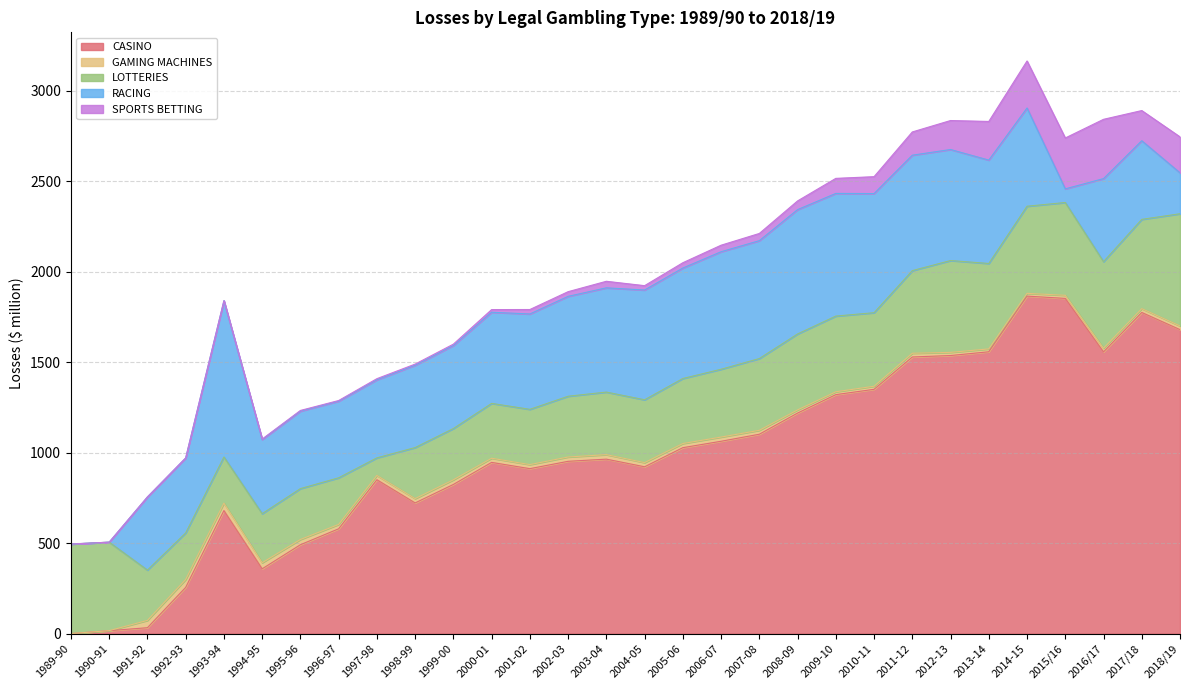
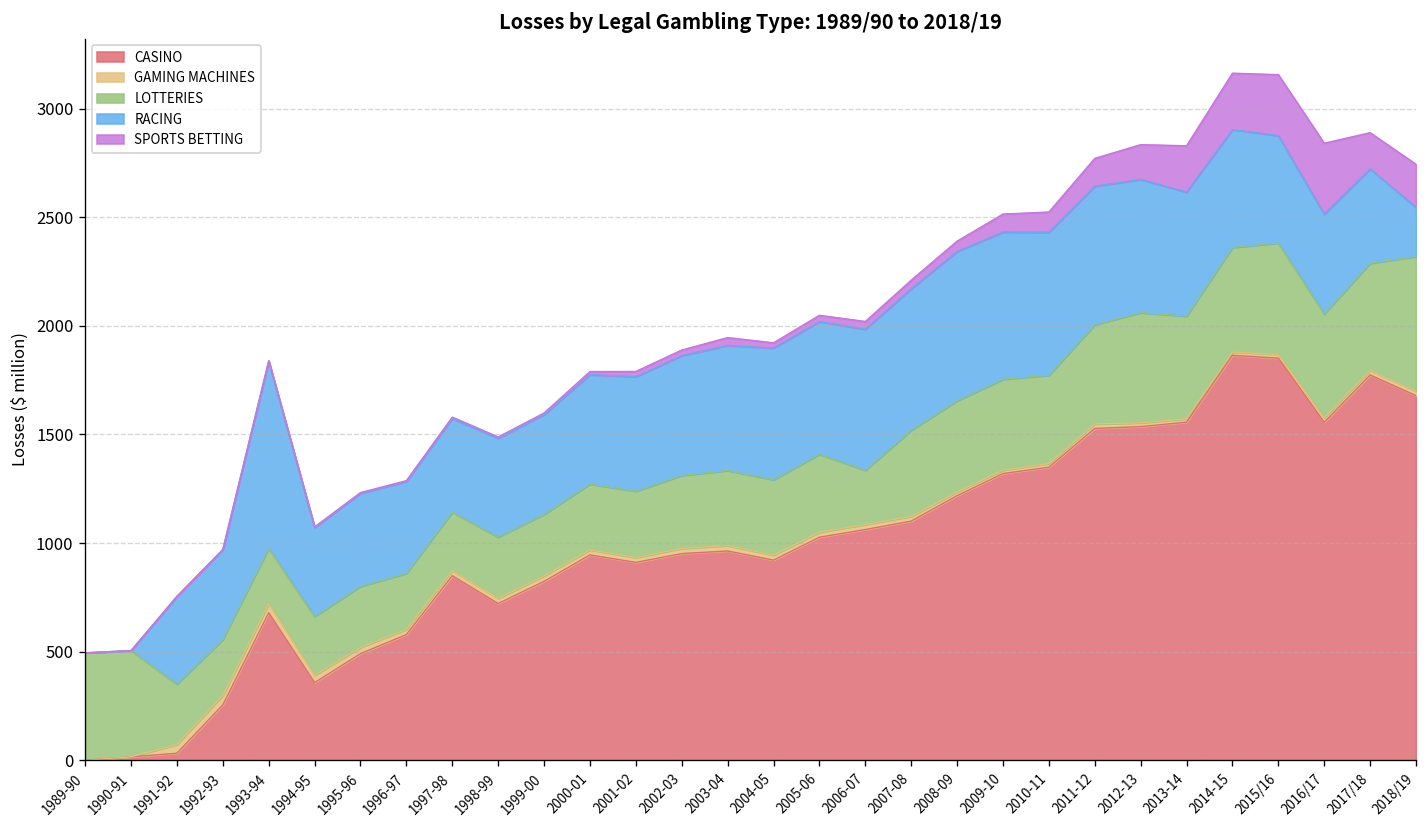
LOTTERIES, 1997-98: 100 -> 270
LOTTERIES, 2006-07: 370 -> 250
RACING, 2015/16: 80 -> 490
